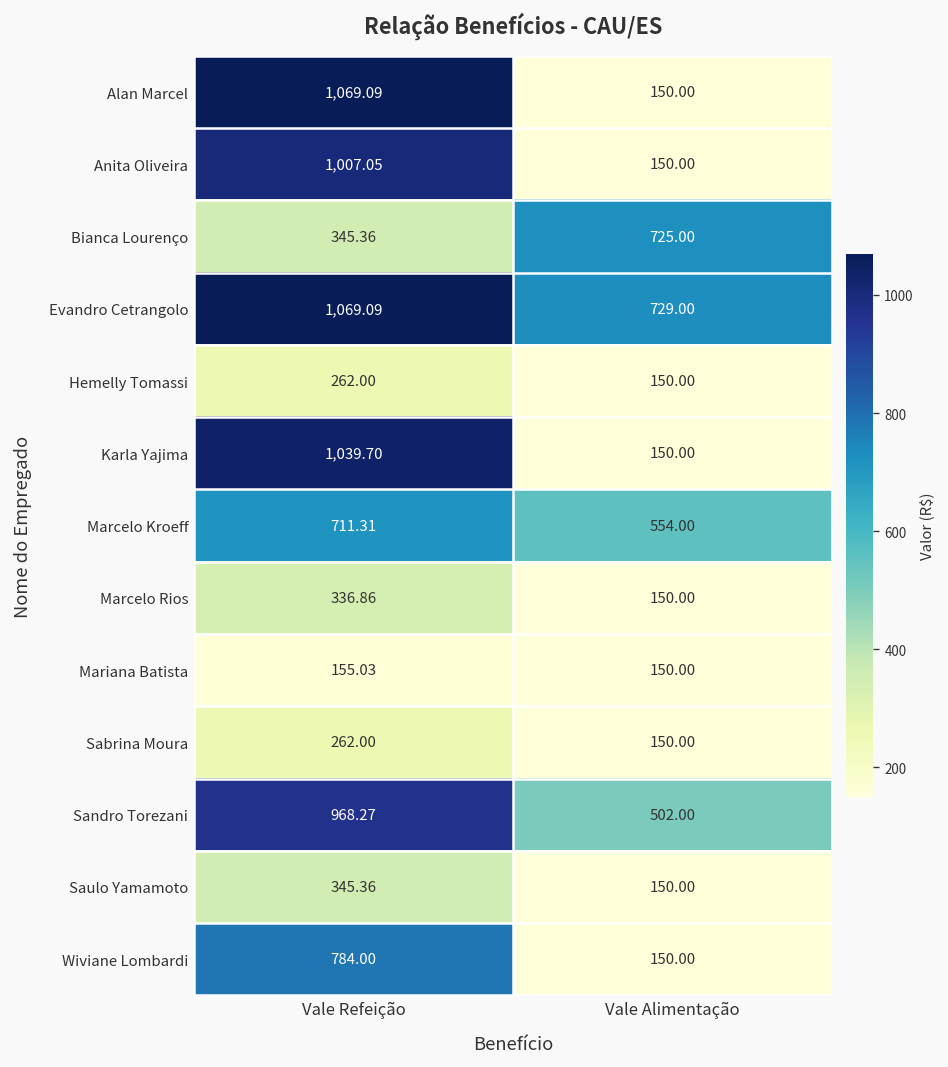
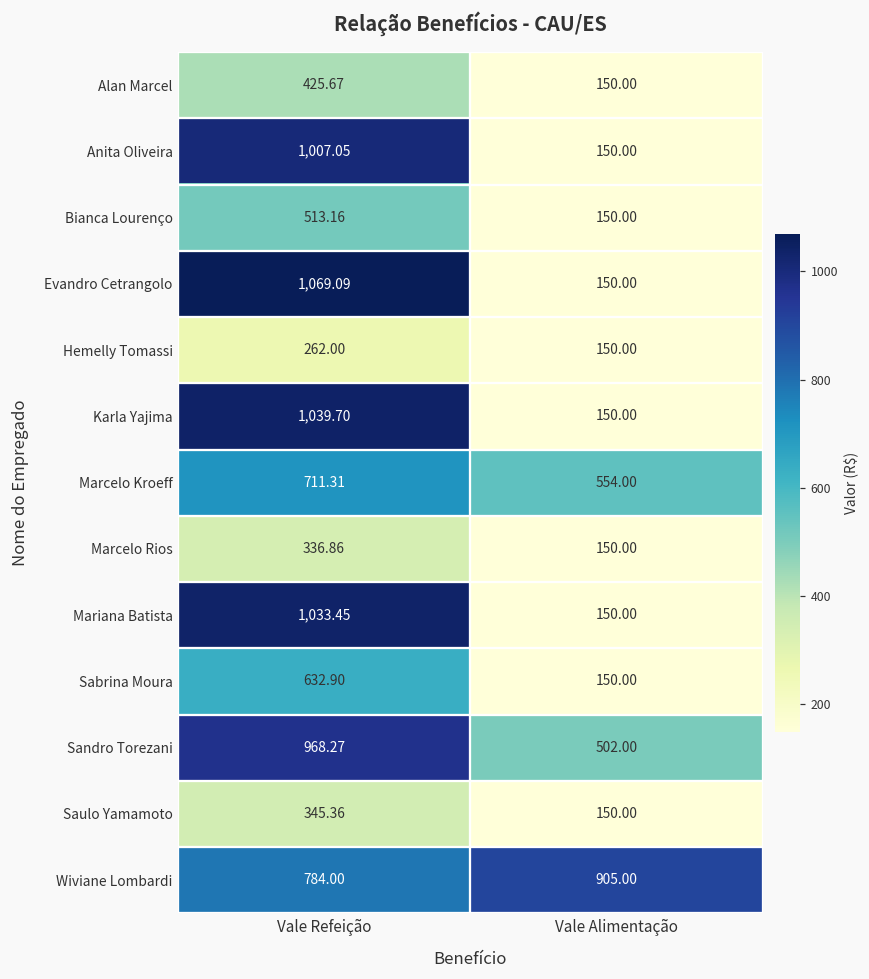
Alan Marcel, Vale Refeição: 1,069.09 -> 425.67
Bianca Lourenço, Vale Refeição: 345.36 -> 513.16
Bianca Lourenço, Vale Alimentação: 725.00 -> 150.00
Evandro Cetrangolo, Vale Alimentação: 729.00 -> 150.00
Mariana Batista, Vale Refeição: 155.03 -> 1,033.45
Sabrina Moura, Vale Refeição: 262.00 -> 632.90
Wiviane Lombardi, Vale Alimentação: 150.00 -> 905.00
